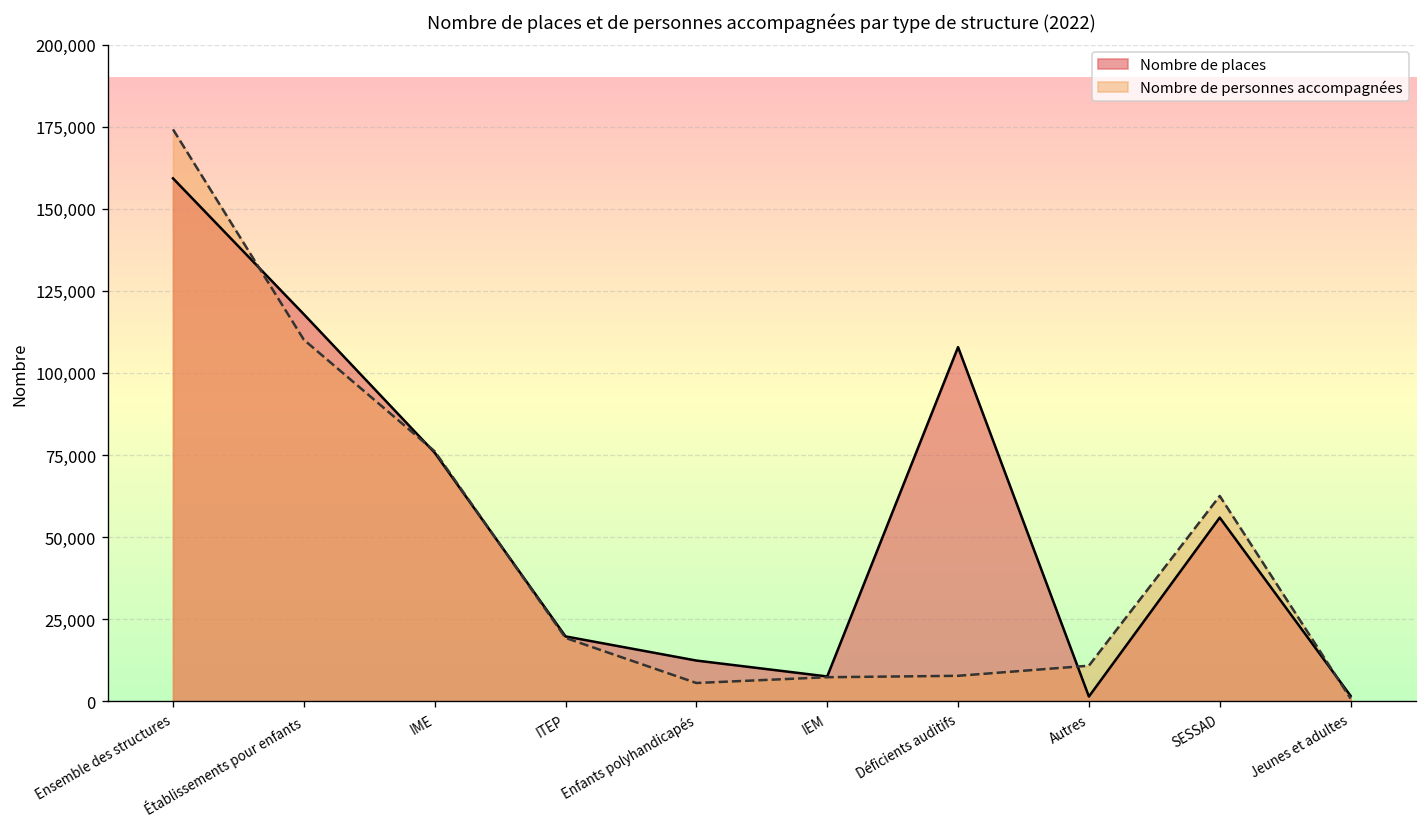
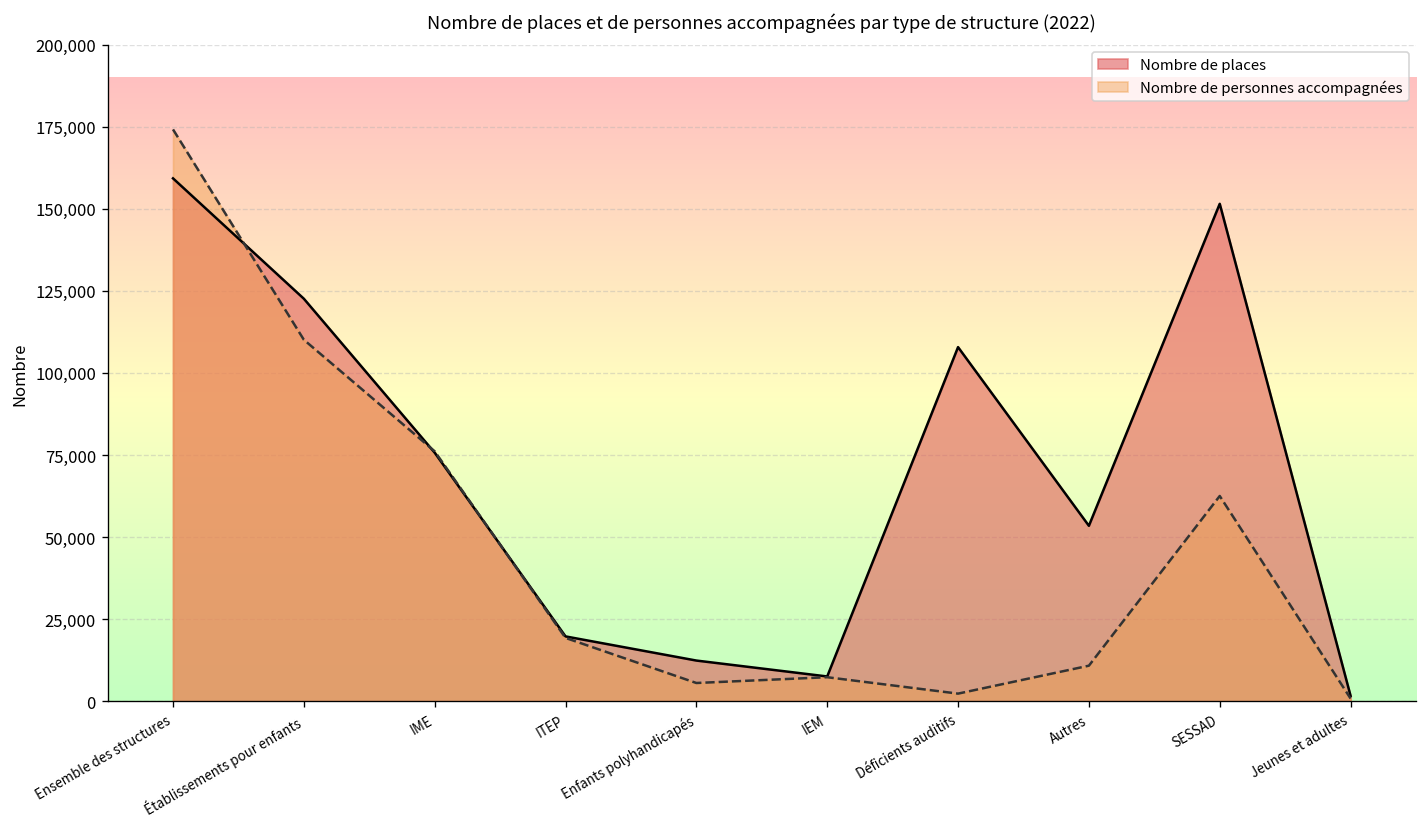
Nombre de places, Établissements pour enfants: 118,000 -> 123,000
Nombre de personnes accompagnées, Déficients auditifs: 8,000 -> 2,000
Nombre de places, Autres: 1,000 -> 53,000
Nombre de places, SESSAD: 56,000 -> 152,000
